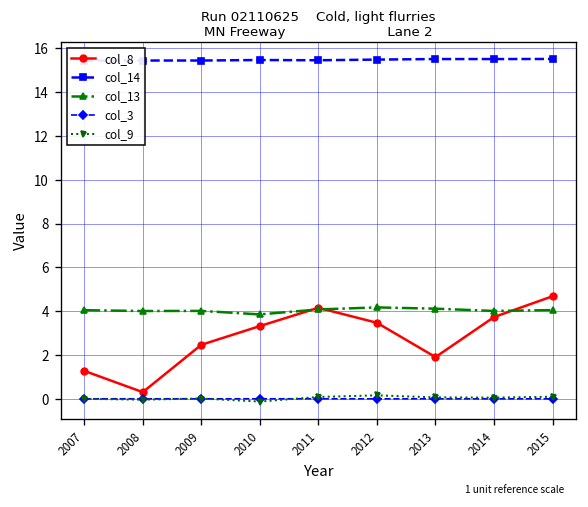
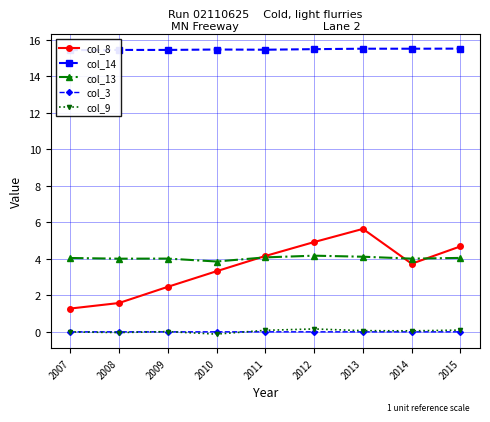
col_8, 2008: 0.3 -> 1.6
col_8, 2012: 3.5 -> 4.9
col_8, 2013: 1.9 -> 5.6
